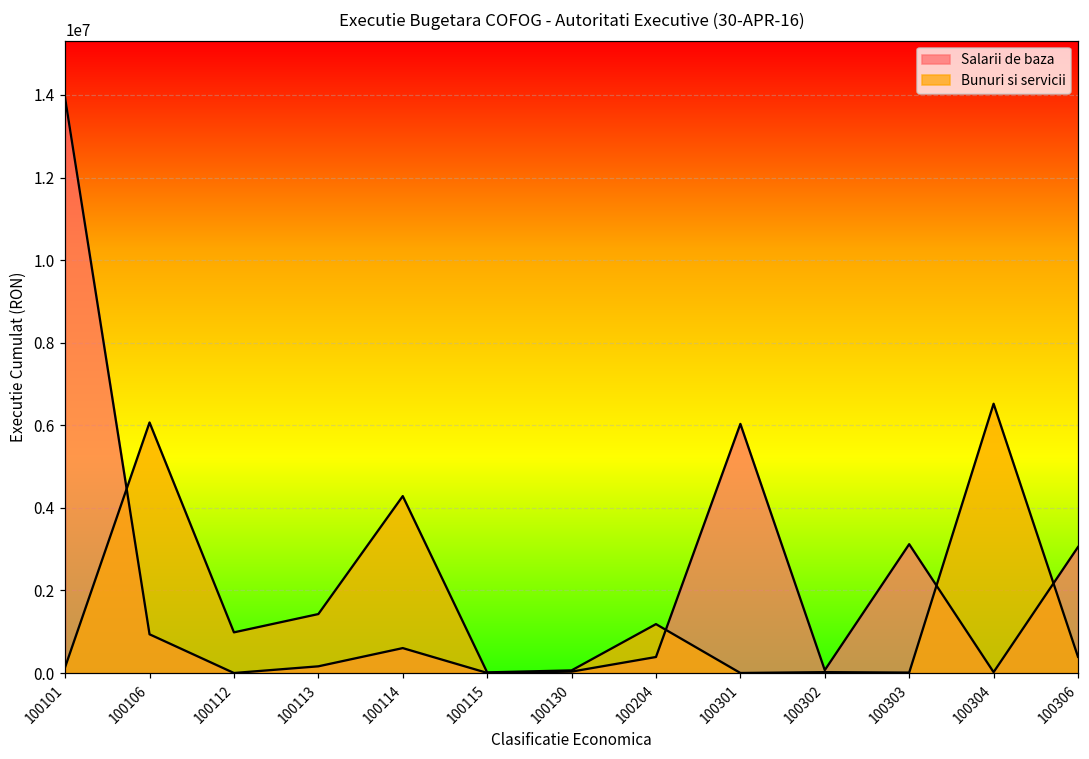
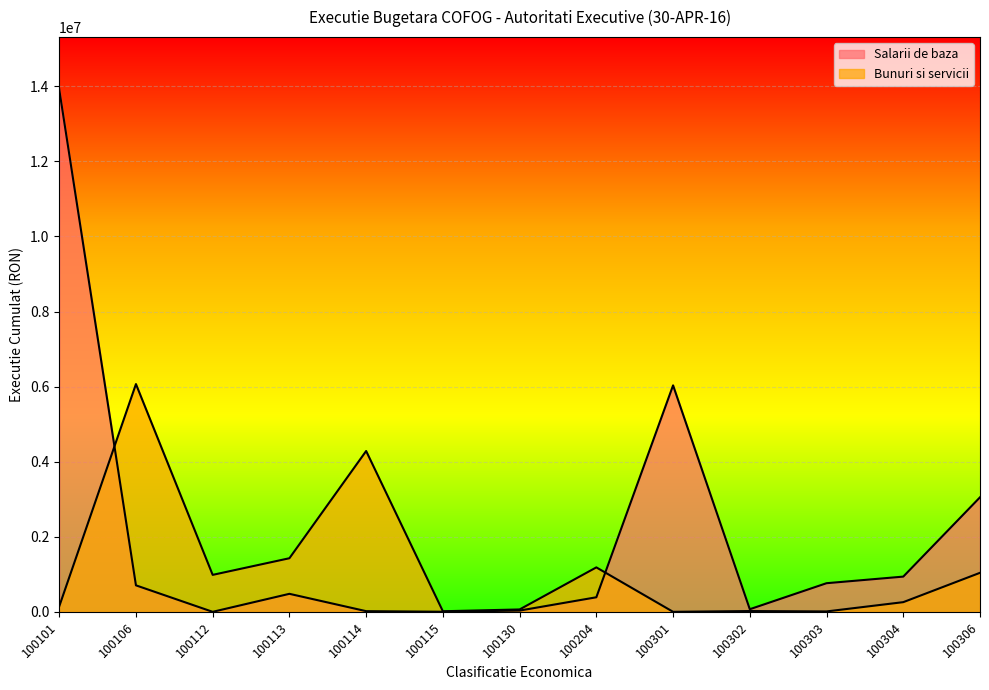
Salarii de baza, 100106: 900000 -> 700000
Salarii de baza, 100113: 200000 -> 500000
Salarii de baza, 100114: 600000 -> 0
Salarii de baza, 100303: 3100000 -> 800000
Salarii de baza, 100304: 0 -> 900000
Bunuri si servicii, 100304: 6500000 -> 300000
Bunuri si servicii, 100306: 400000 -> 1000000
